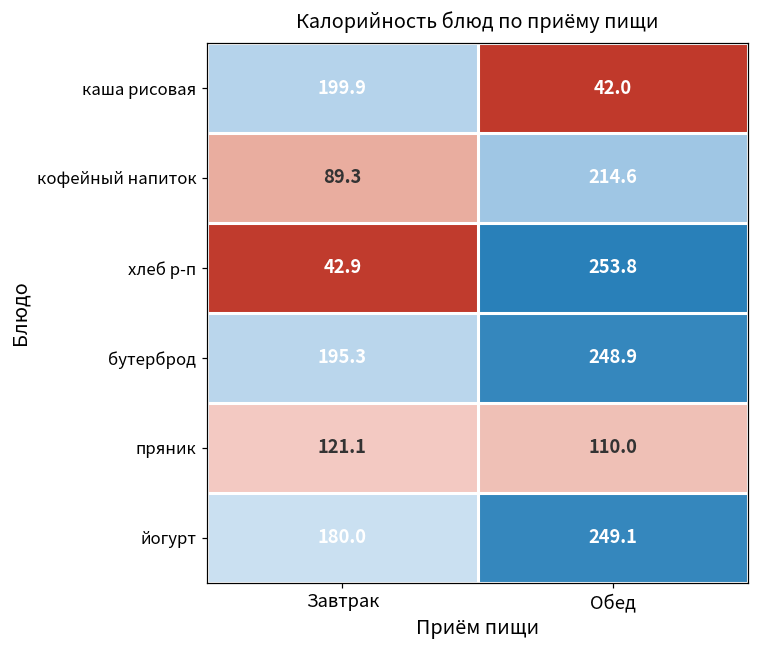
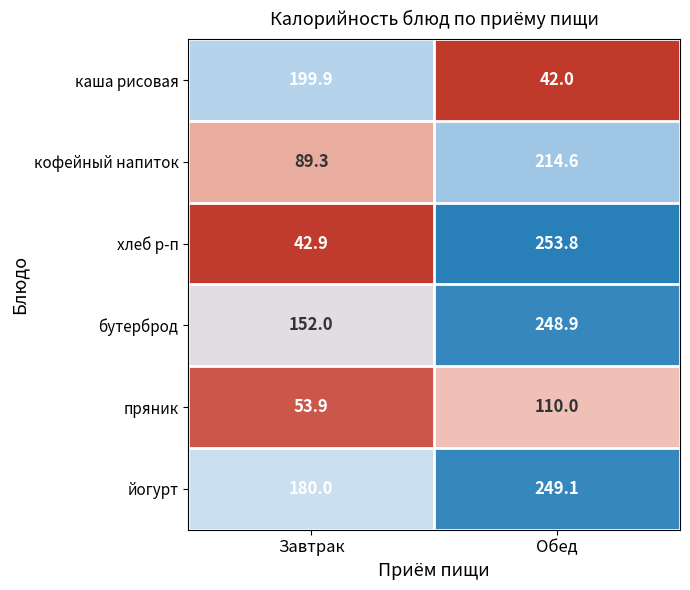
бутерброд, Завтрак: 195.3 -> 152.0
пряник, Завтрак: 121.1 -> 53.9
